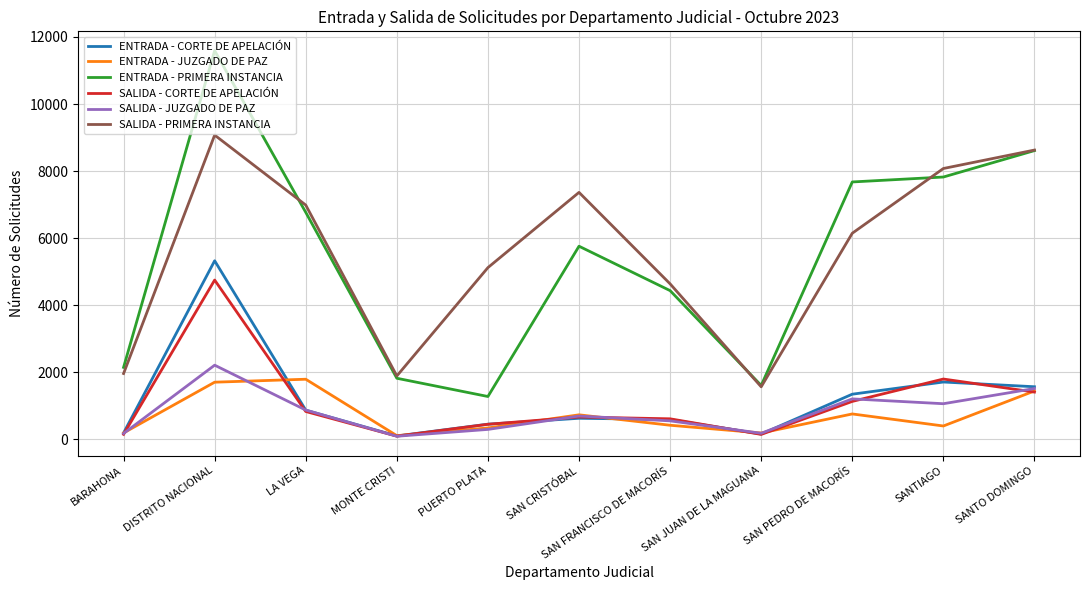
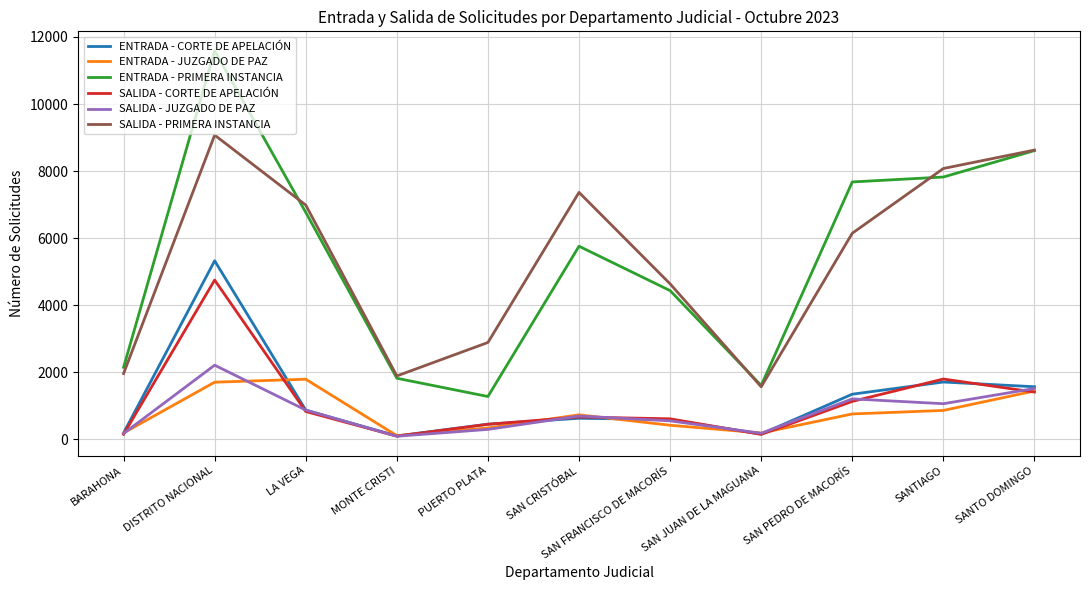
SALIDA - PRIMERA INSTANCIA, PUERTO PLATA: 5100 -> 2900
ENTRADA - JUZGADO DE PAZ, SANTIAGO: 400 -> 900
